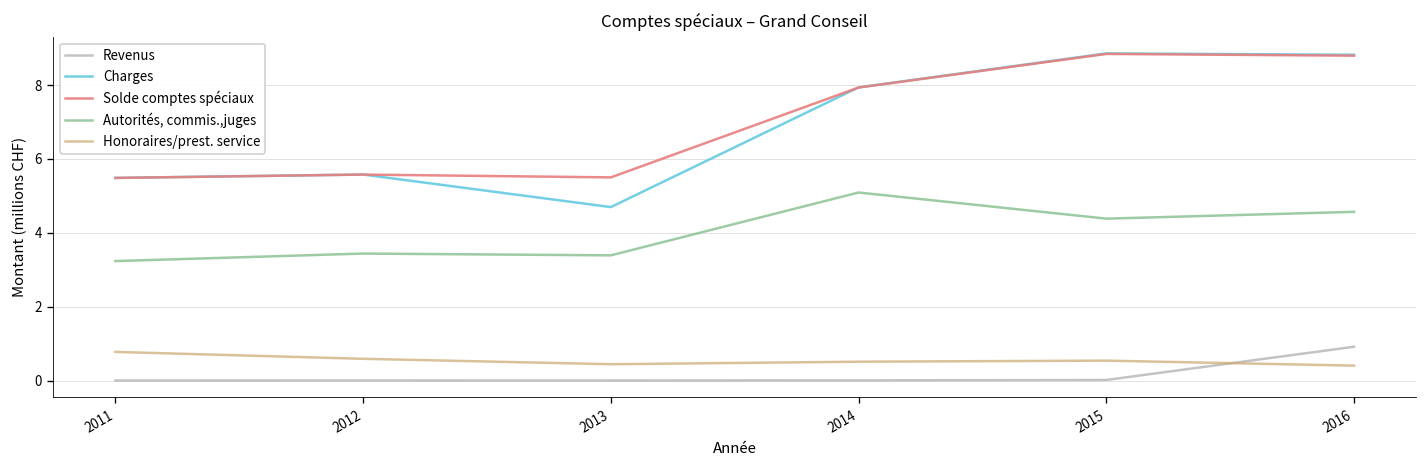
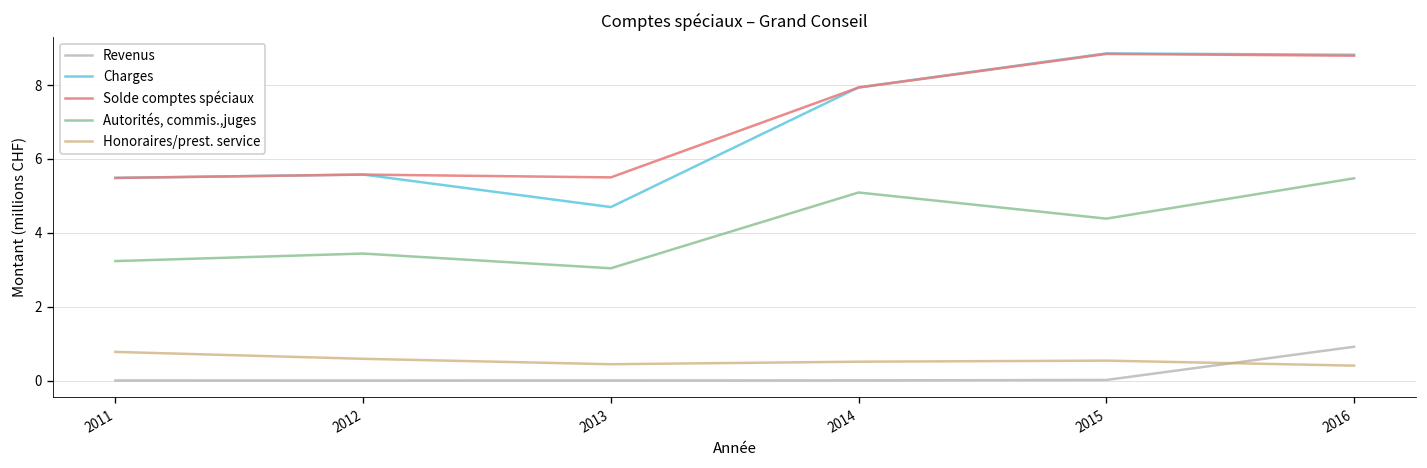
Autorités, commis.,juges, 2013: 3.4 -> 3.0
Autorités, commis.,juges, 2016: 4.6 -> 5.5
